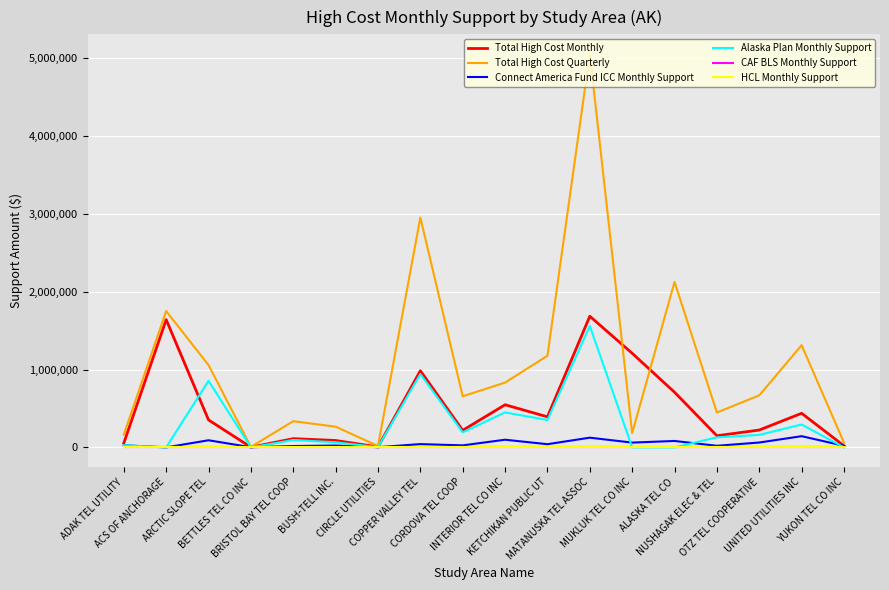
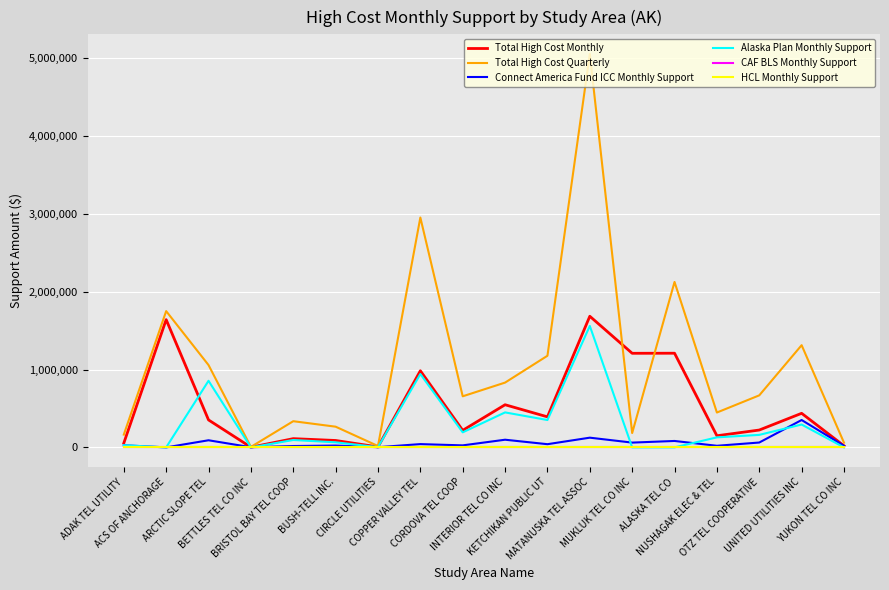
Total High Cost Monthly, ALASKA TEL CO: 700,000 -> 1,200,000
Connect America Fund ICC Monthly Support, UNITED UTILITIES INC: 100,000 -> 400,000
